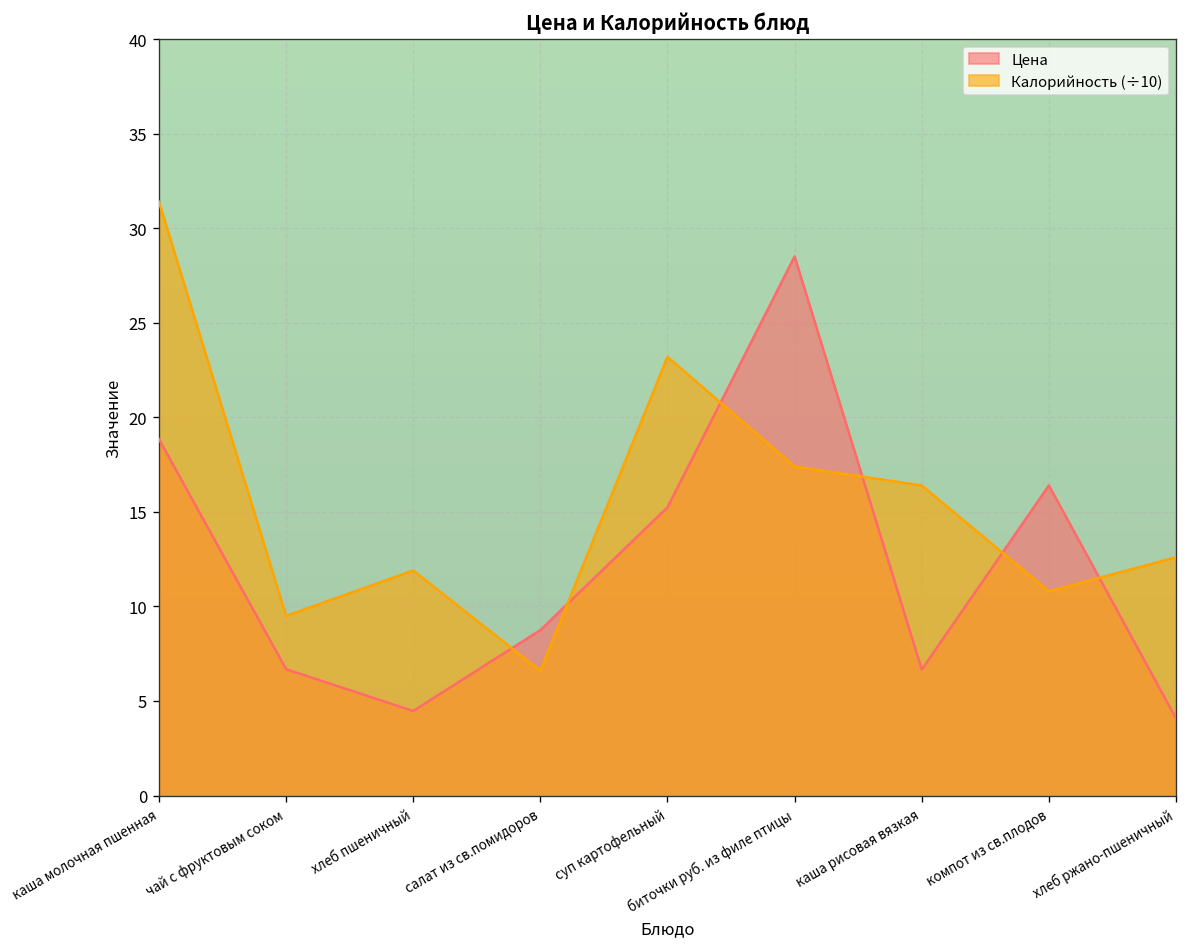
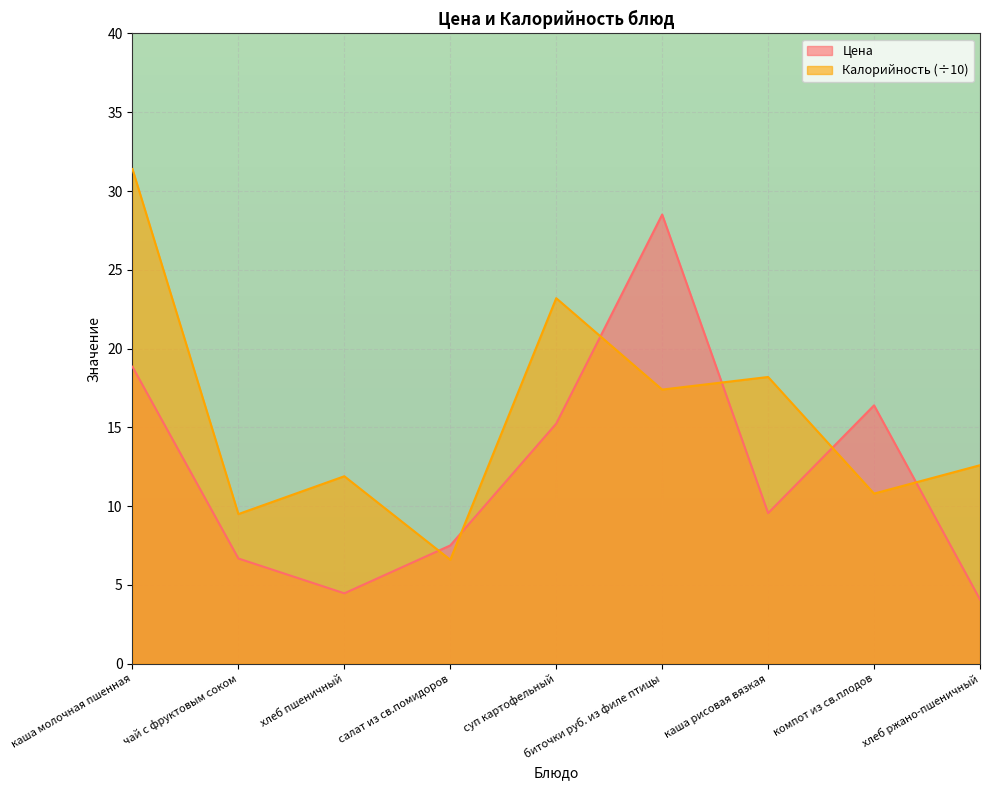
Цена, салат из св.помидоров: 8.8 -> 7.5
Цена, каша рисовая вязкая: 6.7 -> 9.6
Калорийность (÷10), каша рисовая вязкая: 16.4 -> 18.2
